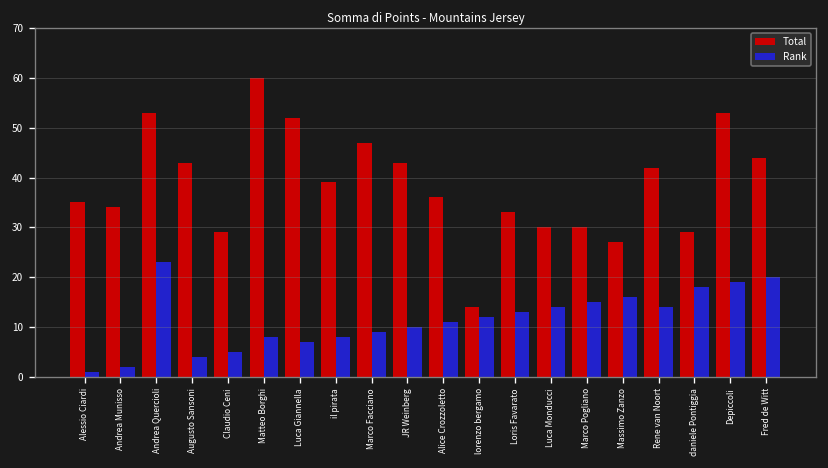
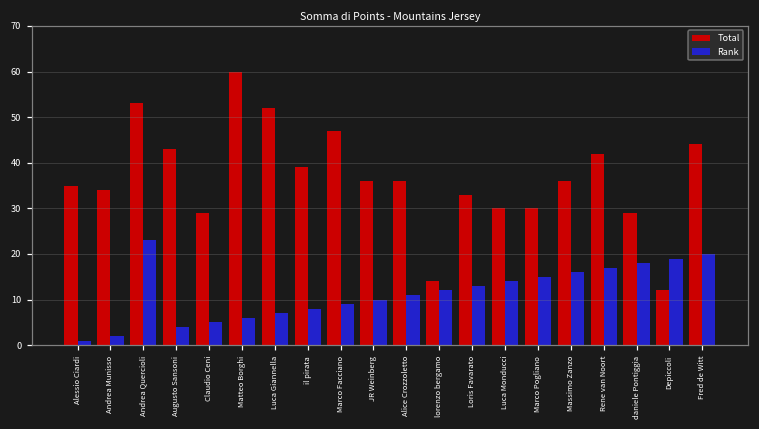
Rank, Matteo Borghi: 8 -> 6
Total, JR Weinberg: 43 -> 36
Total, Massimo Zanzo: 27 -> 36
Rank, Rene van Noort: 14 -> 17
Total, Depiccoli: 53 -> 12
